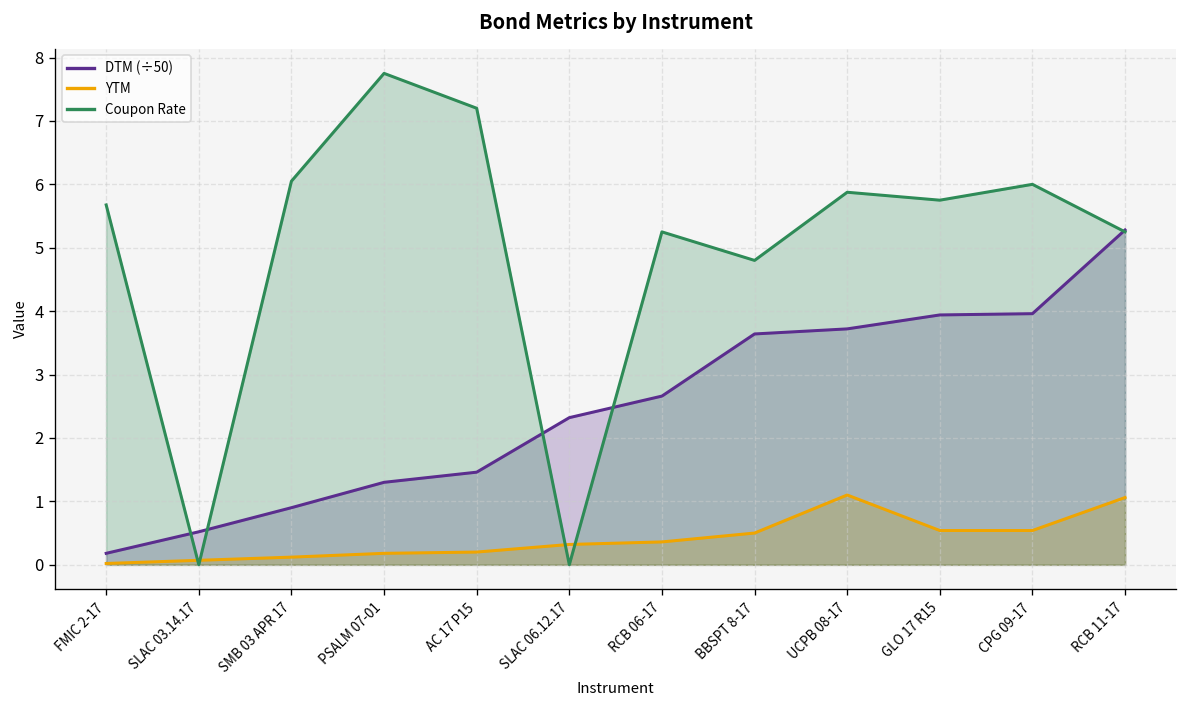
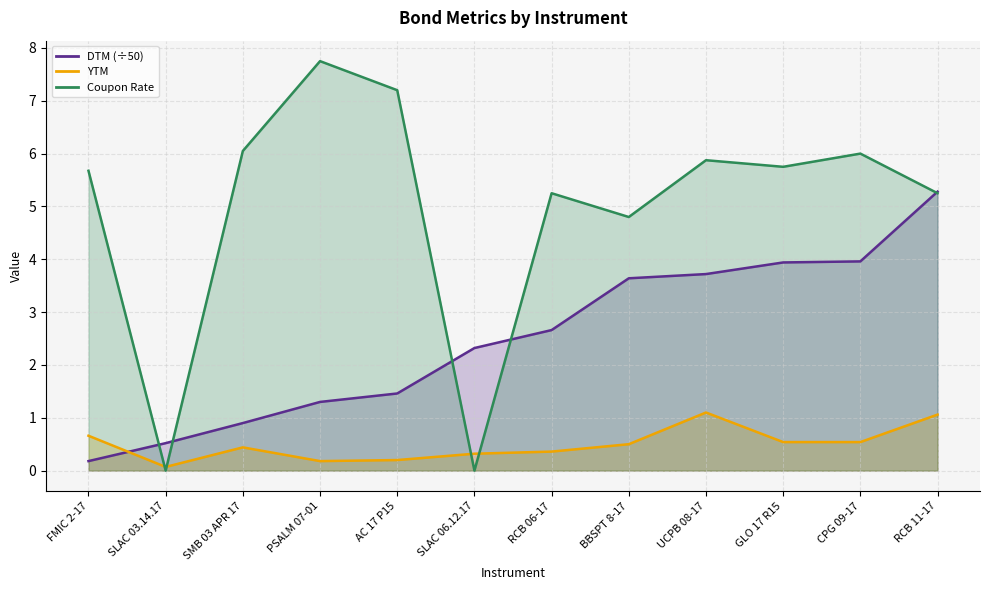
YTM, FMIC 2-17: 0.0 -> 0.7
YTM, SMB 03 APR 17: 0.1 -> 0.4
